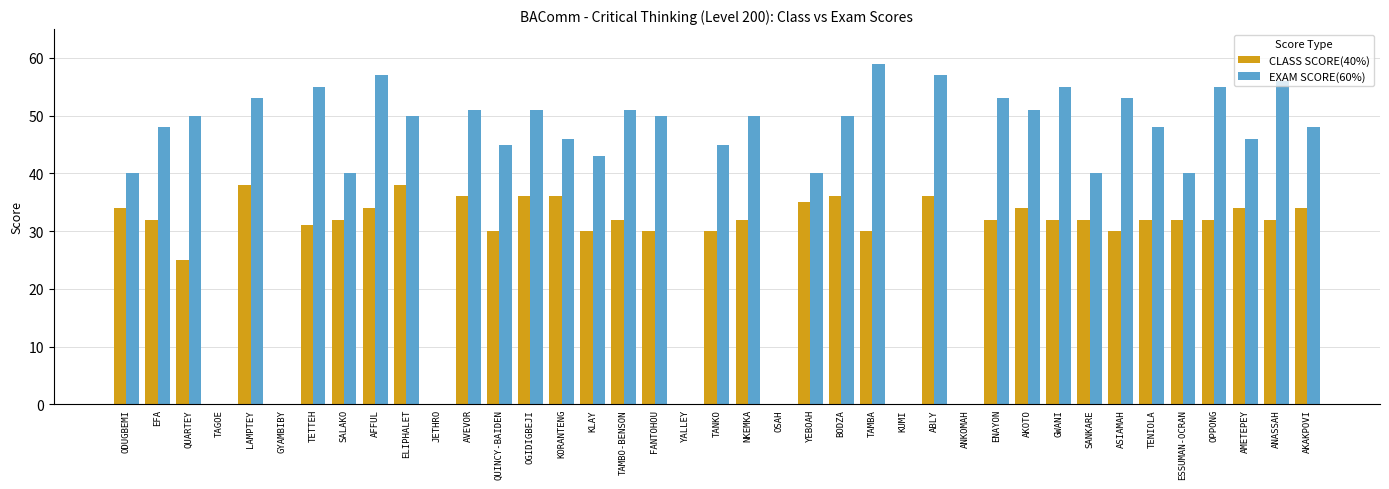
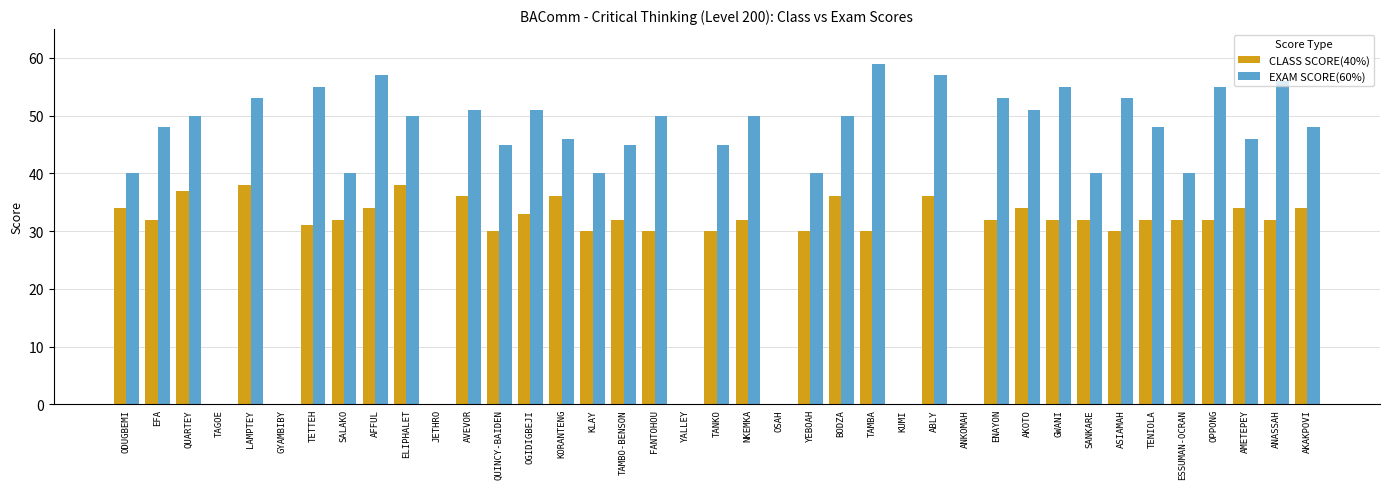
CLASS SCORE(40%), QUARTEY: 25 -> 37
CLASS SCORE(40%), OGIDIGBEJI: 36 -> 33
EXAM SCORE(60%), KLAY: 43 -> 40
EXAM SCORE(60%), TAMBO-BENSON: 51 -> 45
CLASS SCORE(40%), YEBOAH: 35 -> 30
